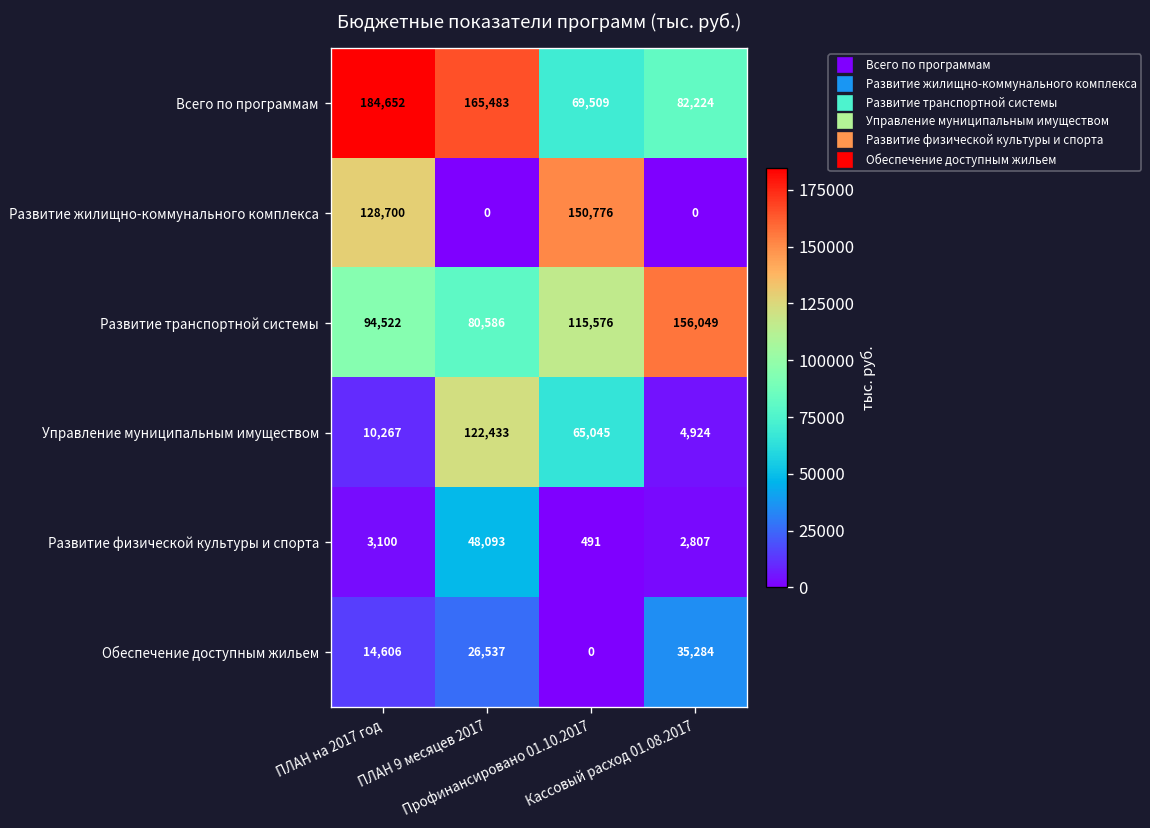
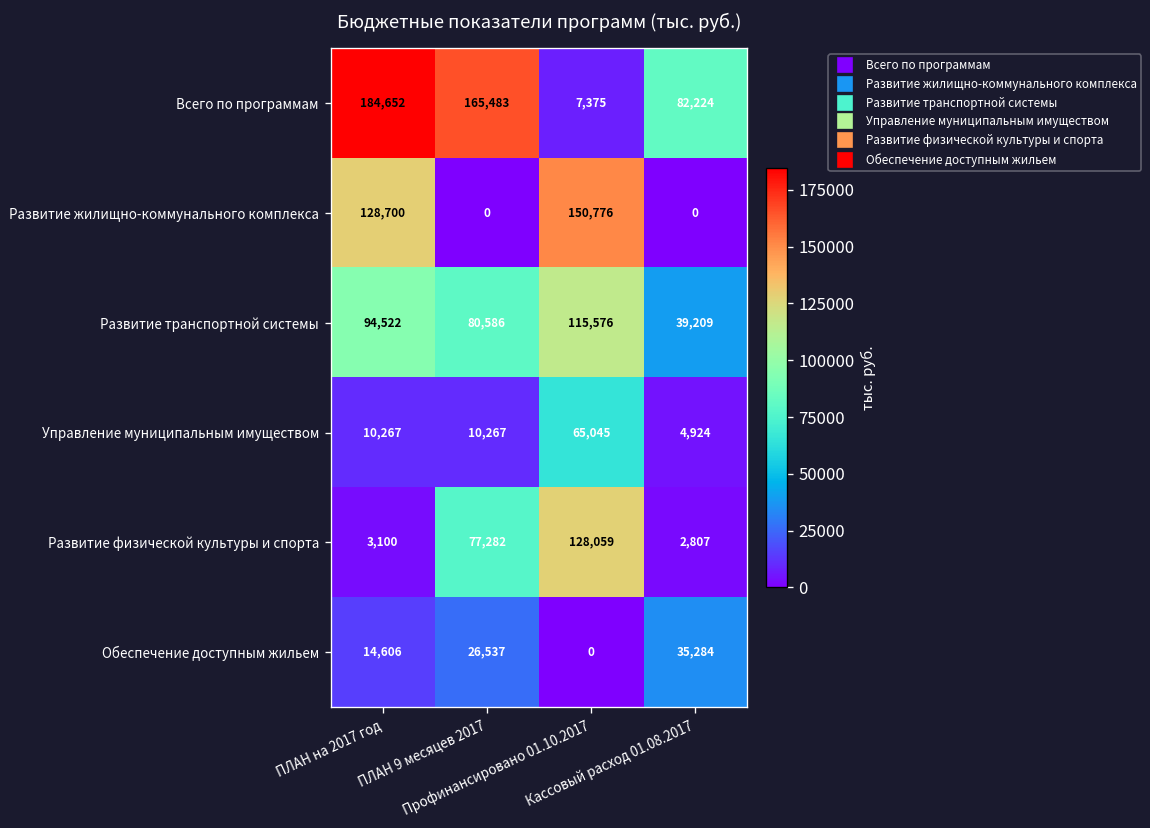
Всего по программам, Профинансировано 01.10.2017: 69,509 -> 7,375
Развитие транспортной системы, Кассовый расход 01.08.2017: 156,049 -> 39,209
Управление муниципальным имуществом, ПЛАН 9 месяцев 2017: 122,433 -> 10,267
Развитие физической культуры и спорта, ПЛАН 9 месяцев 2017: 48,093 -> 77,282
Развитие физической культуры и спорта, Профинансировано 01.10.2017: 491 -> 128,059
